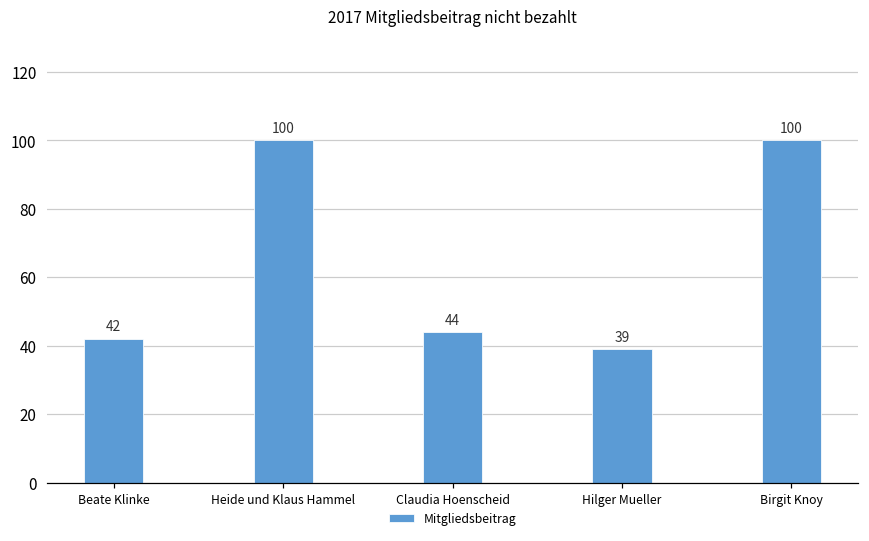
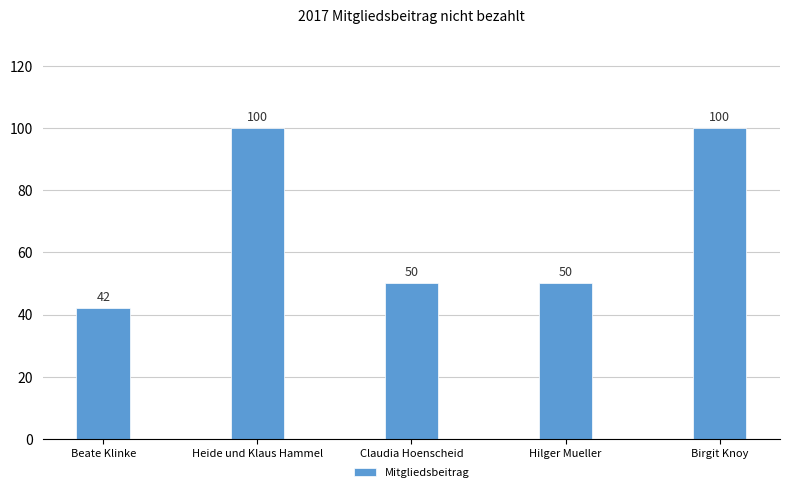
Claudia Hoenscheid: 44 -> 50
Hilger Mueller: 39 -> 50
